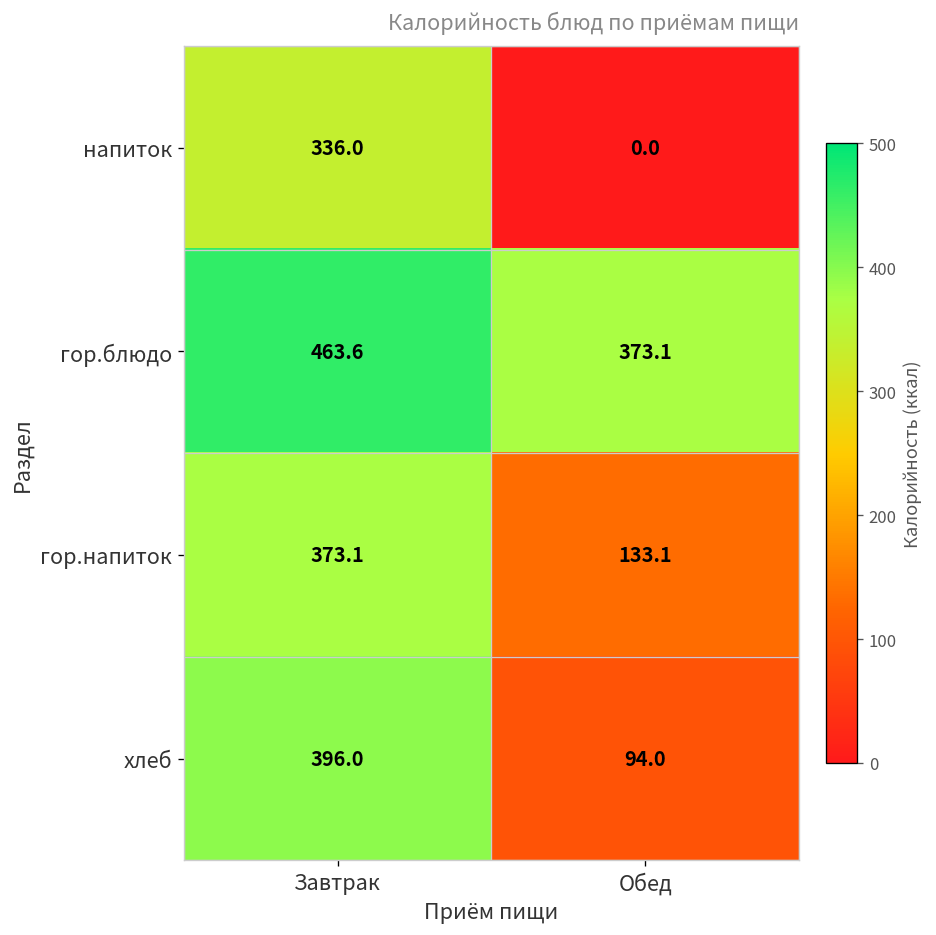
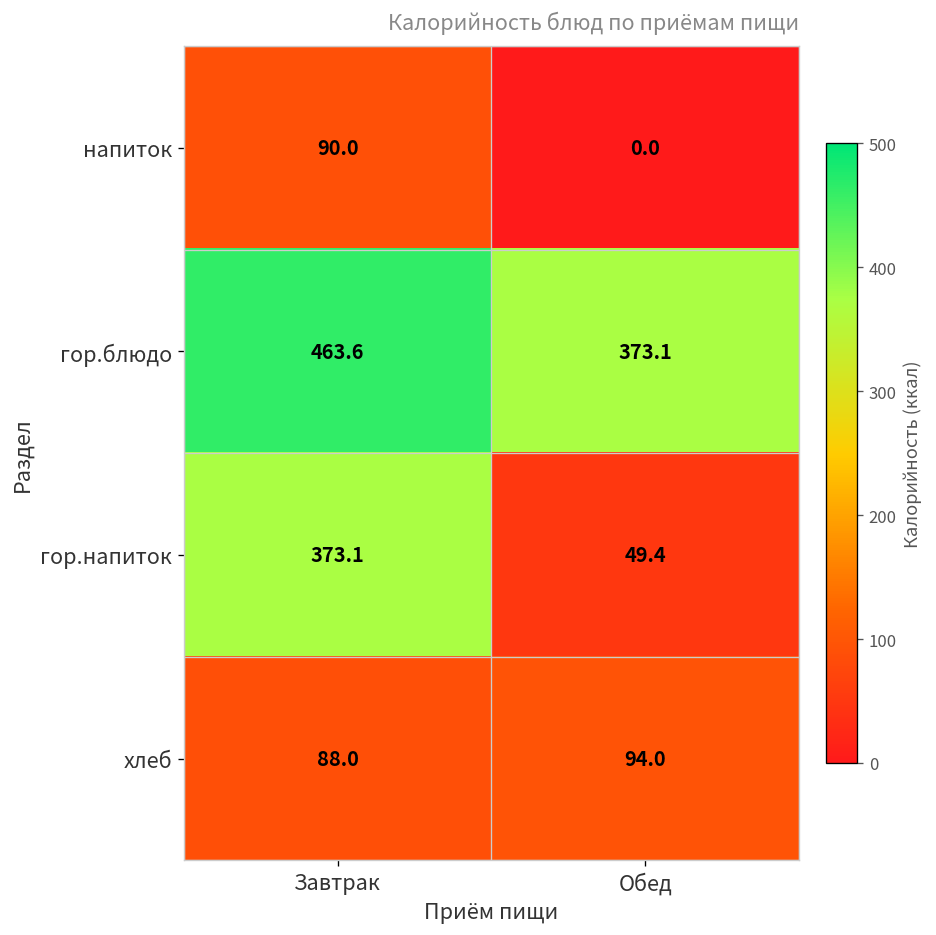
напиток, Завтрак: 336.0 -> 90.0
гор.напиток, Обед: 133.1 -> 49.4
хлеб, Завтрак: 396.0 -> 88.0
